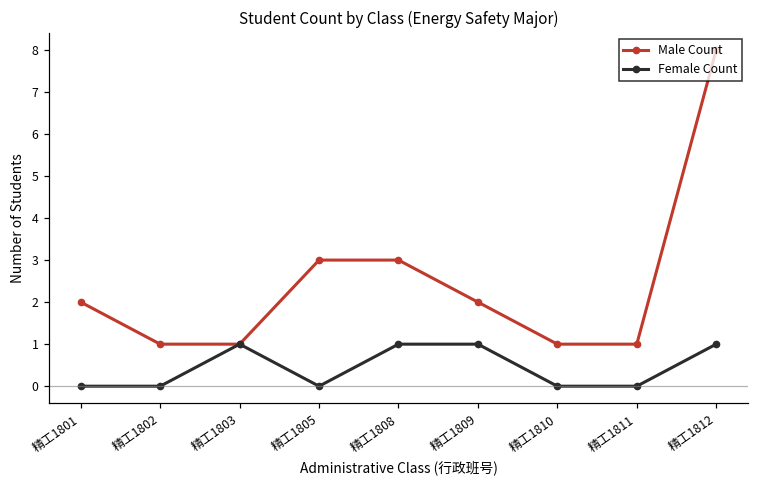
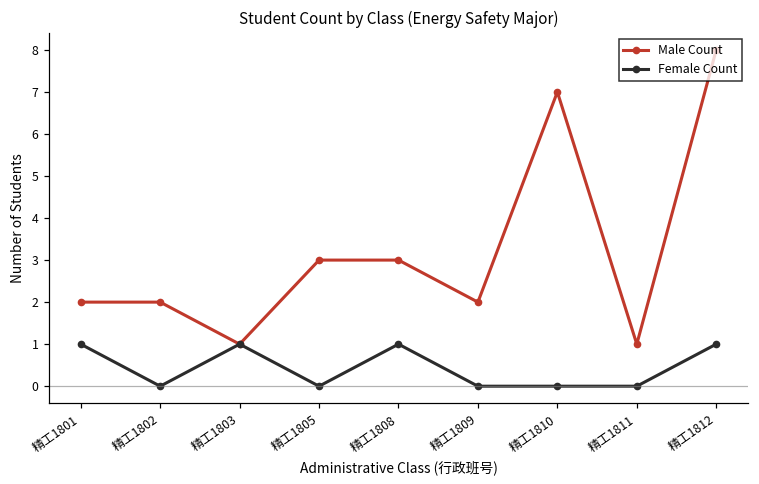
Female Count, 精工1801: 0 -> 1
Male Count, 精工1802: 1 -> 2
Female Count, 精工1809: 1 -> 0
Male Count, 精工1810: 1 -> 7
